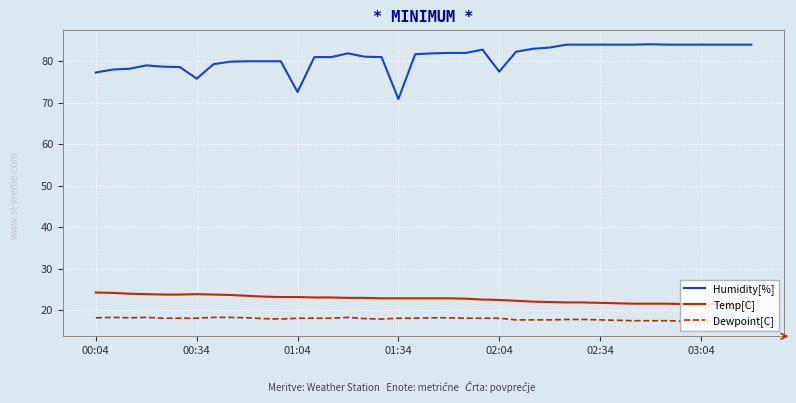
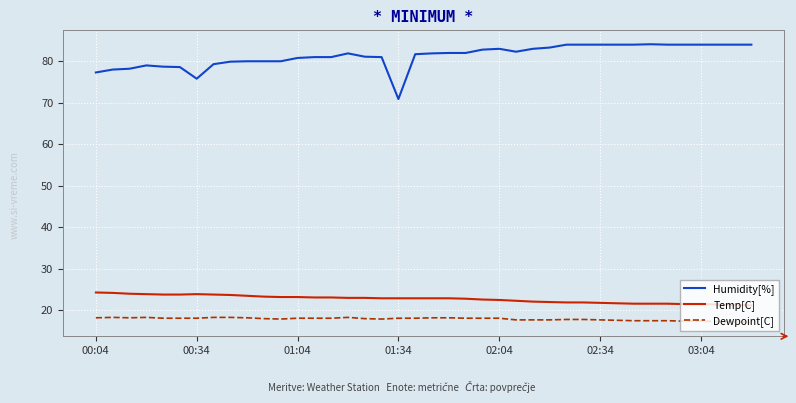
Humidity[%], 01:04: 73 -> 81
Humidity[%], 02:04: 78 -> 83
